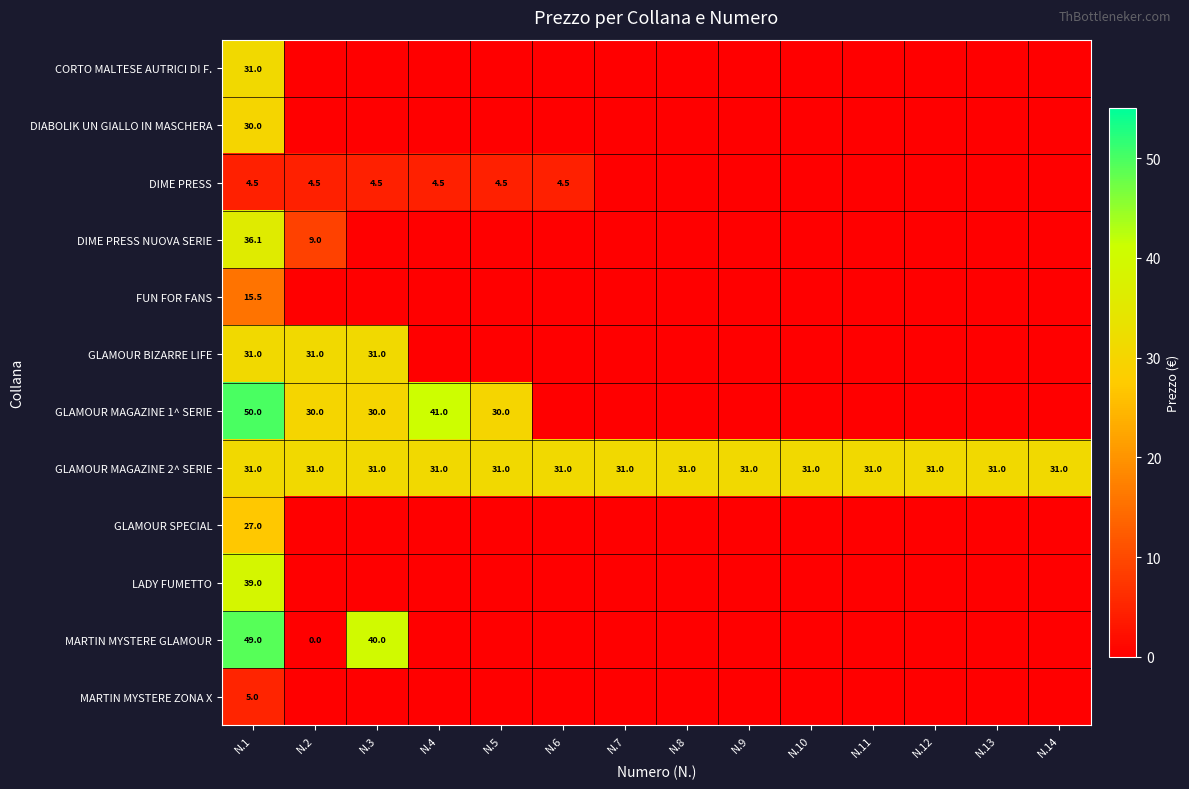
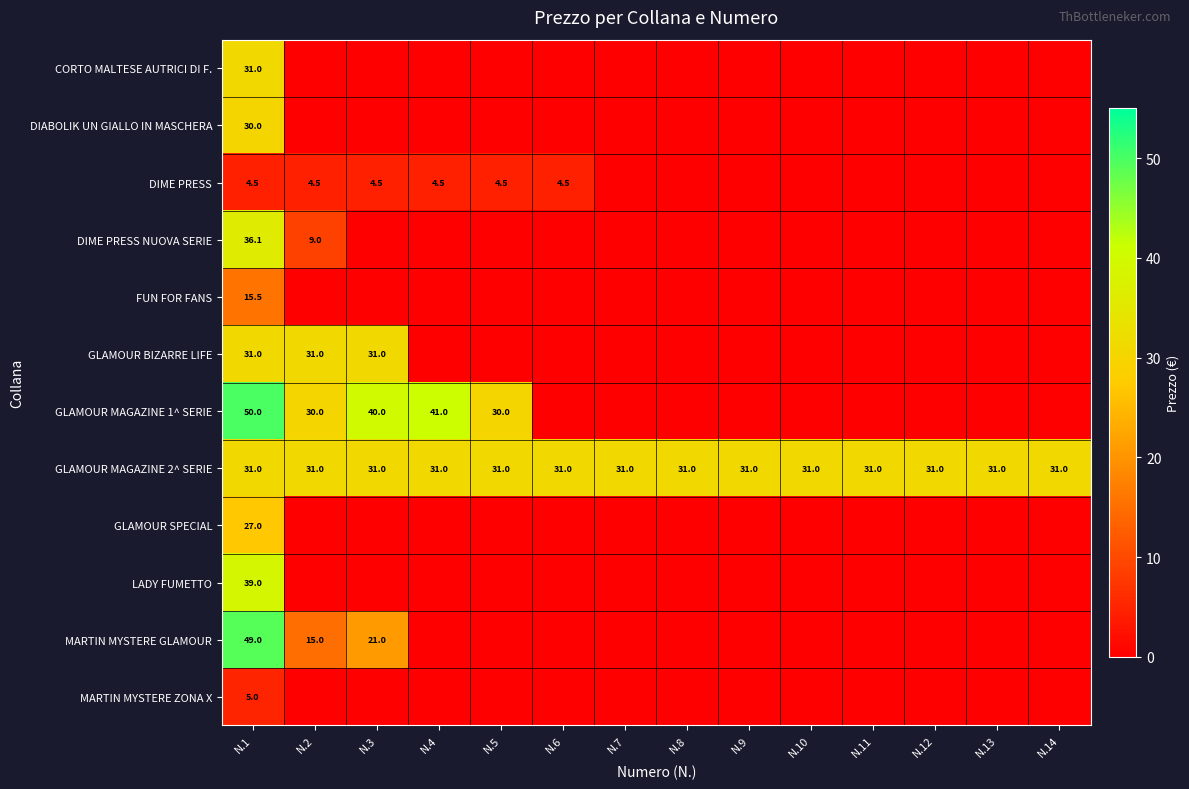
GLAMOUR MAGAZINE 1^ SERIE, N.3: 30.0 -> 40.0
MARTIN MYSTERE GLAMOUR, N.2: 0.0 -> 15.0
MARTIN MYSTERE GLAMOUR, N.3: 40.0 -> 21.0
